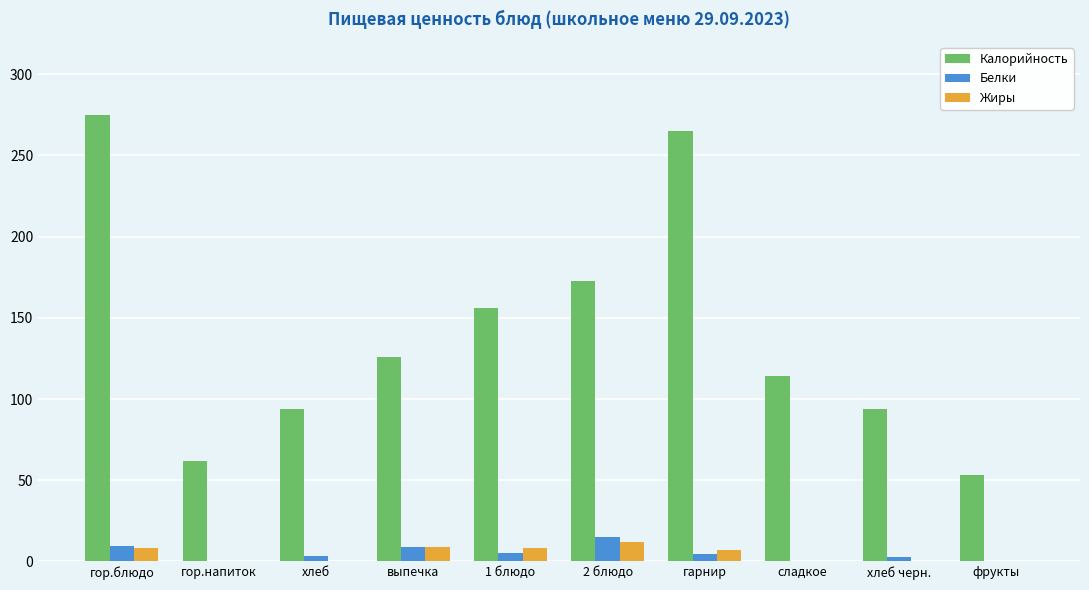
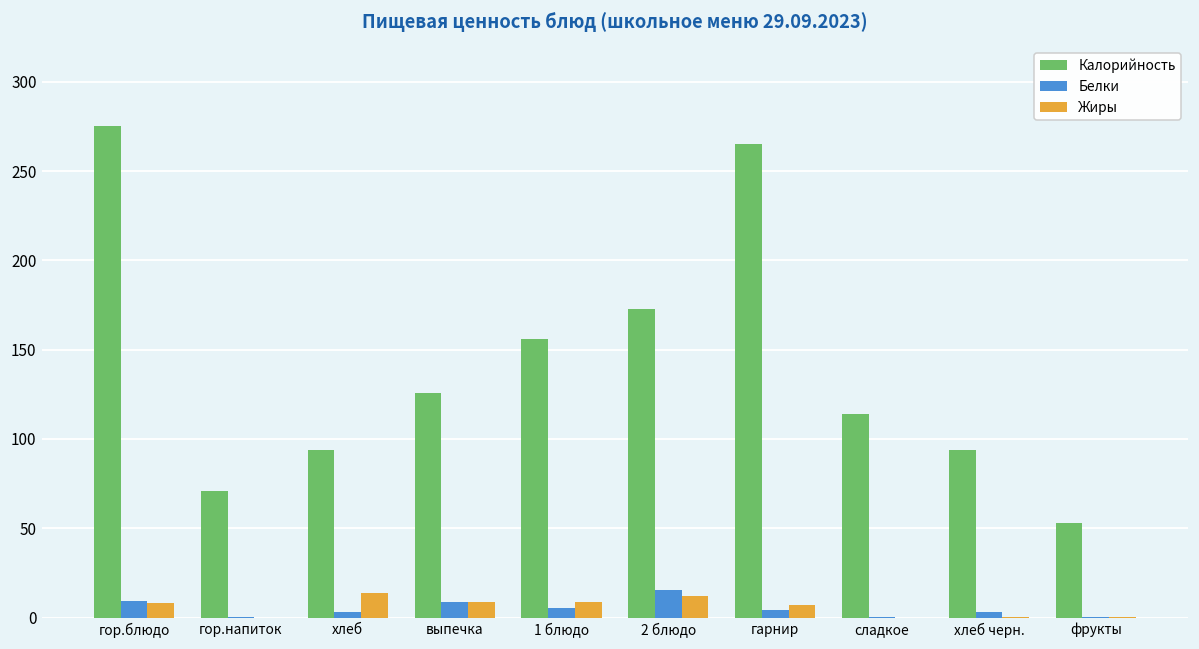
Калорийность, гор.напиток: 62 -> 71
Жиры, хлеб: 0 -> 14
